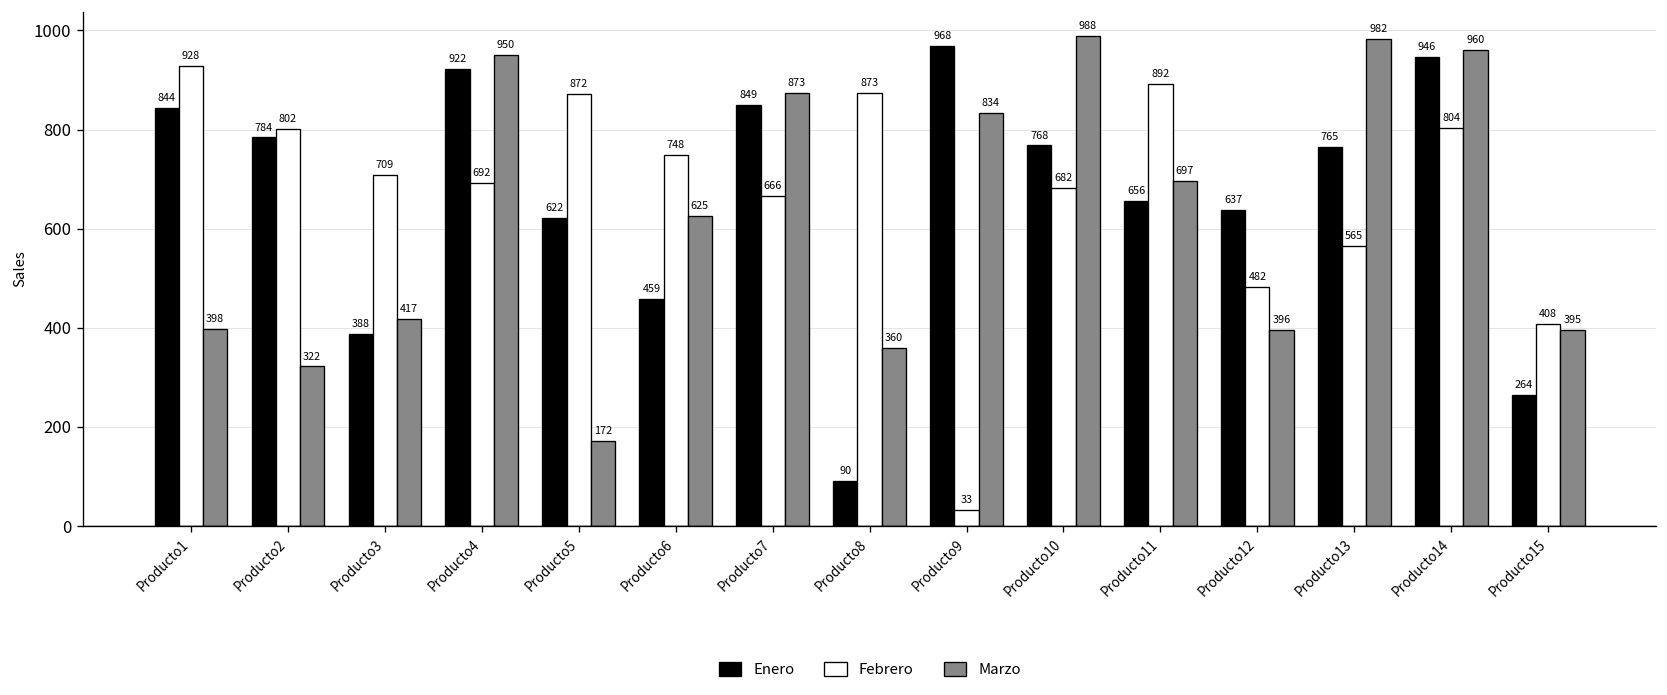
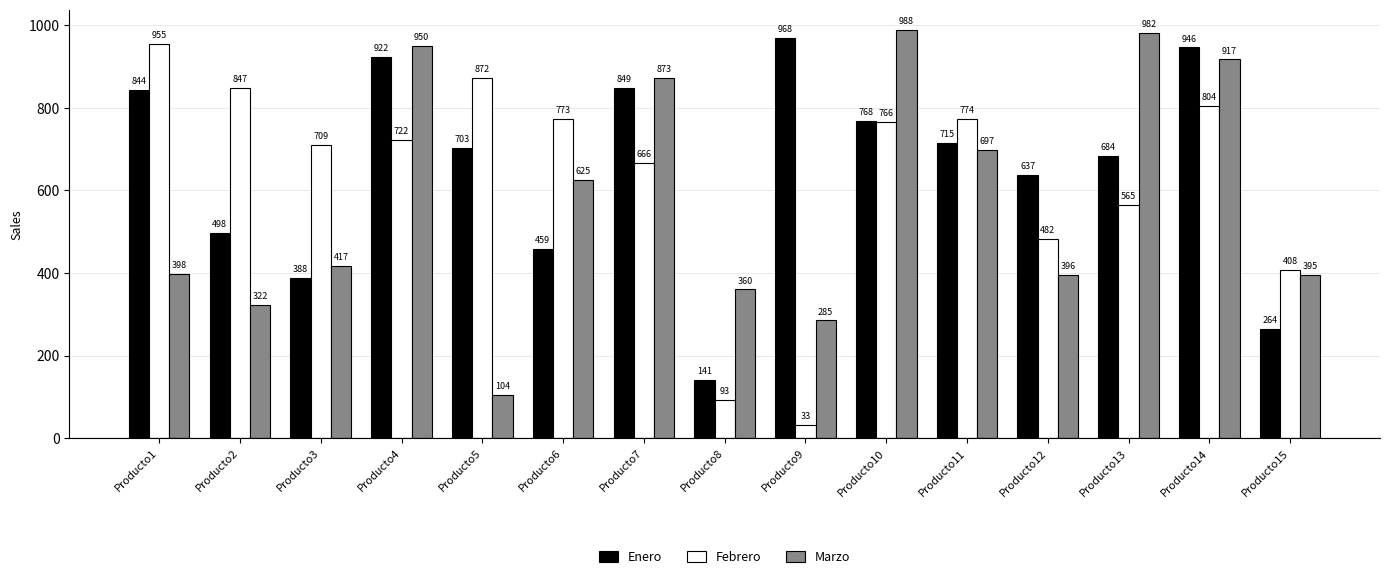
Febrero, Producto1: 928 -> 955
Enero, Producto2: 784 -> 498
Febrero, Producto2: 802 -> 847
Febrero, Producto4: 692 -> 722
Enero, Producto5: 622 -> 703
Marzo, Producto5: 172 -> 104
Febrero, Producto6: 748 -> 773
Enero, Producto8: 90 -> 141
Febrero, Producto8: 873 -> 93
Marzo, Producto9: 834 -> 285
Febrero, Producto10: 682 -> 766
Enero, Producto11: 656 -> 715
Febrero, Producto11: 892 -> 774
Enero, Producto13: 765 -> 684
Marzo, Producto14: 960 -> 917
